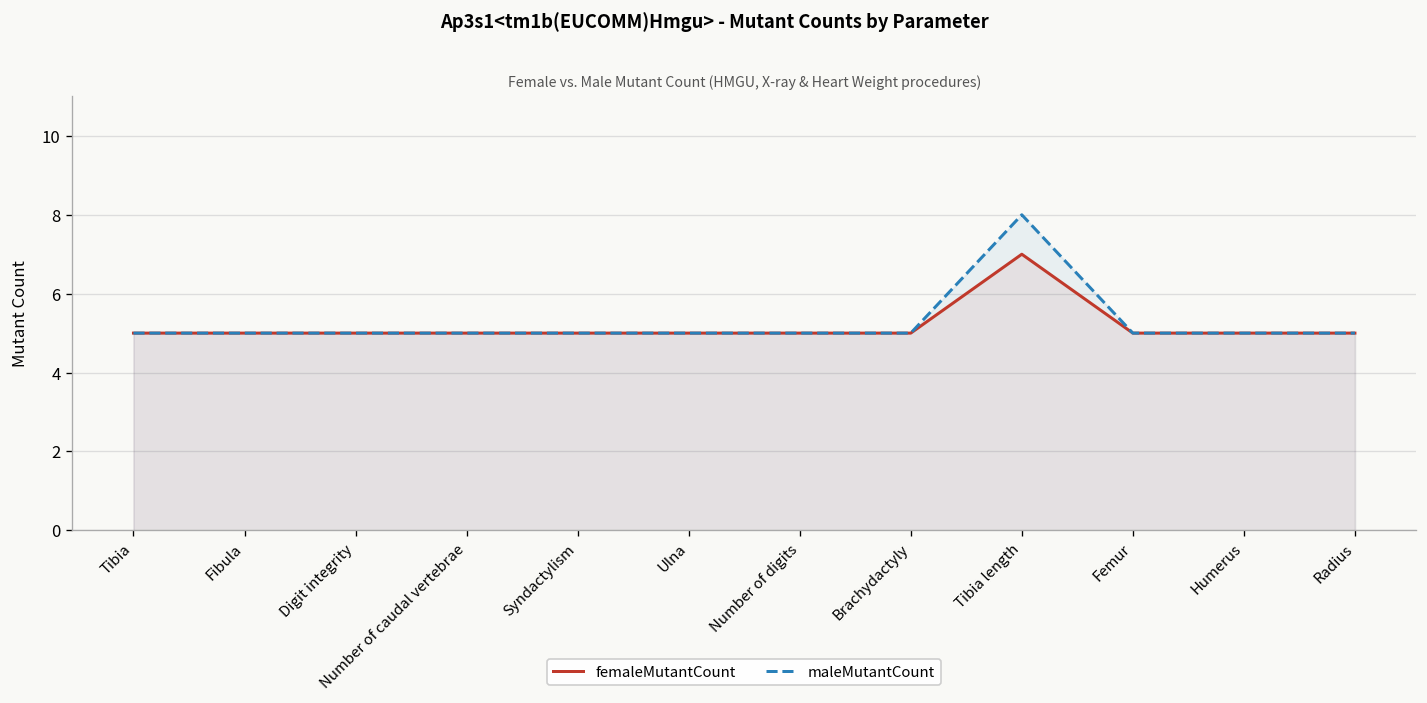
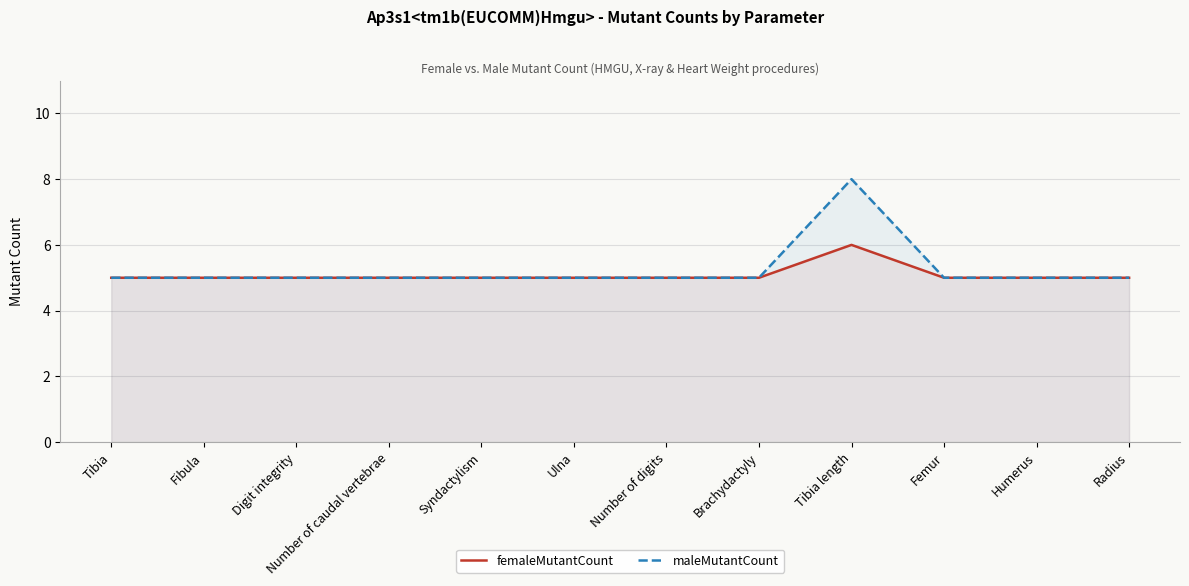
femaleMutantCount, Tibia length: 7 -> 6
